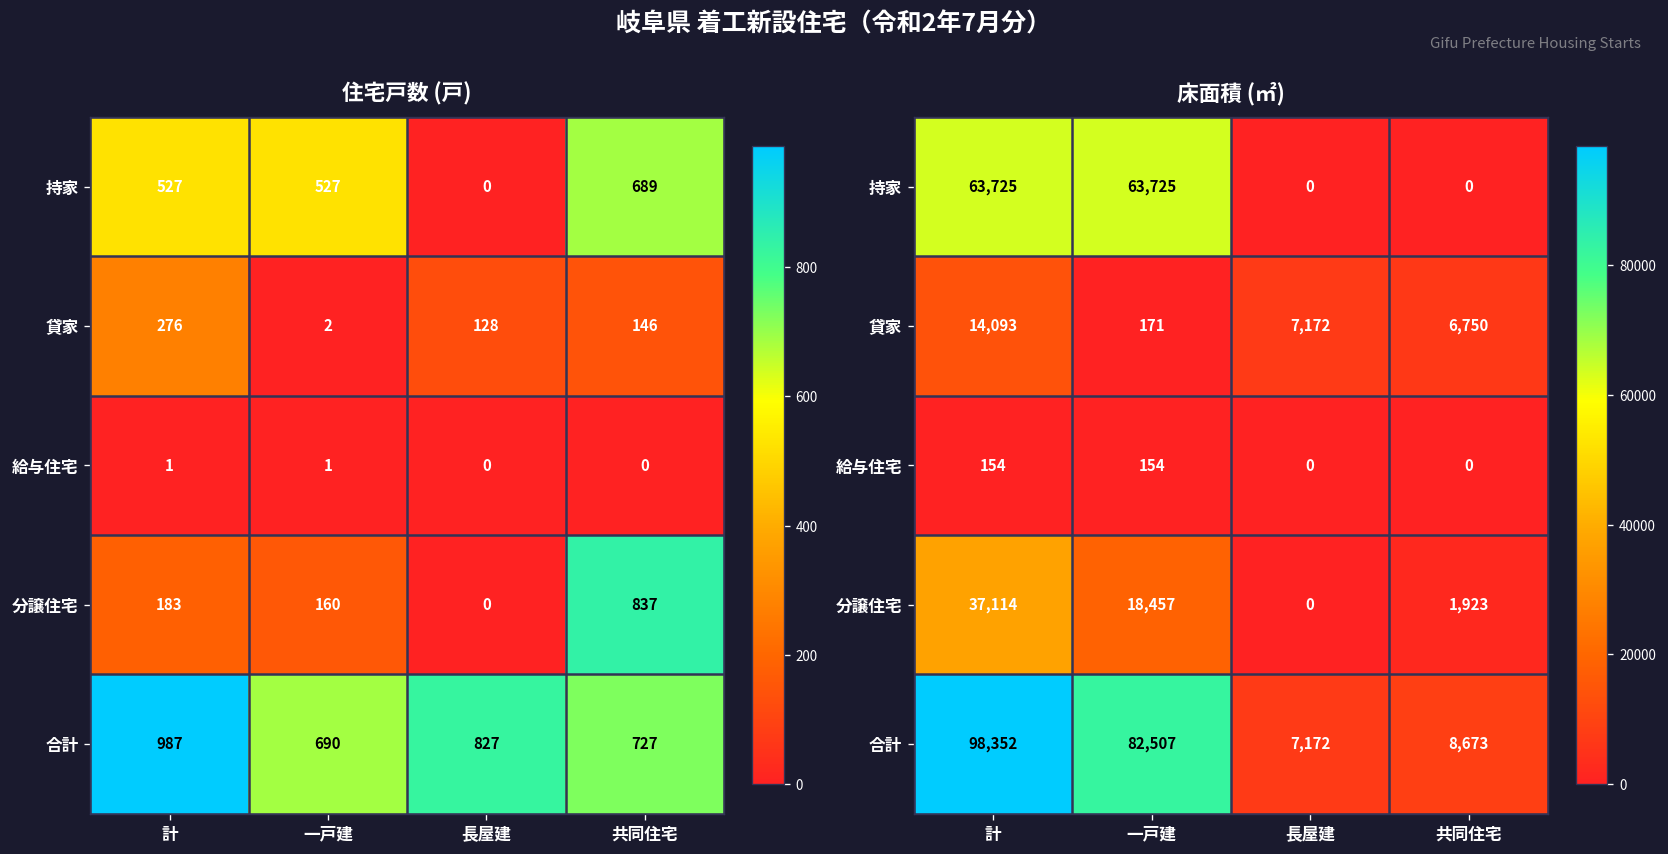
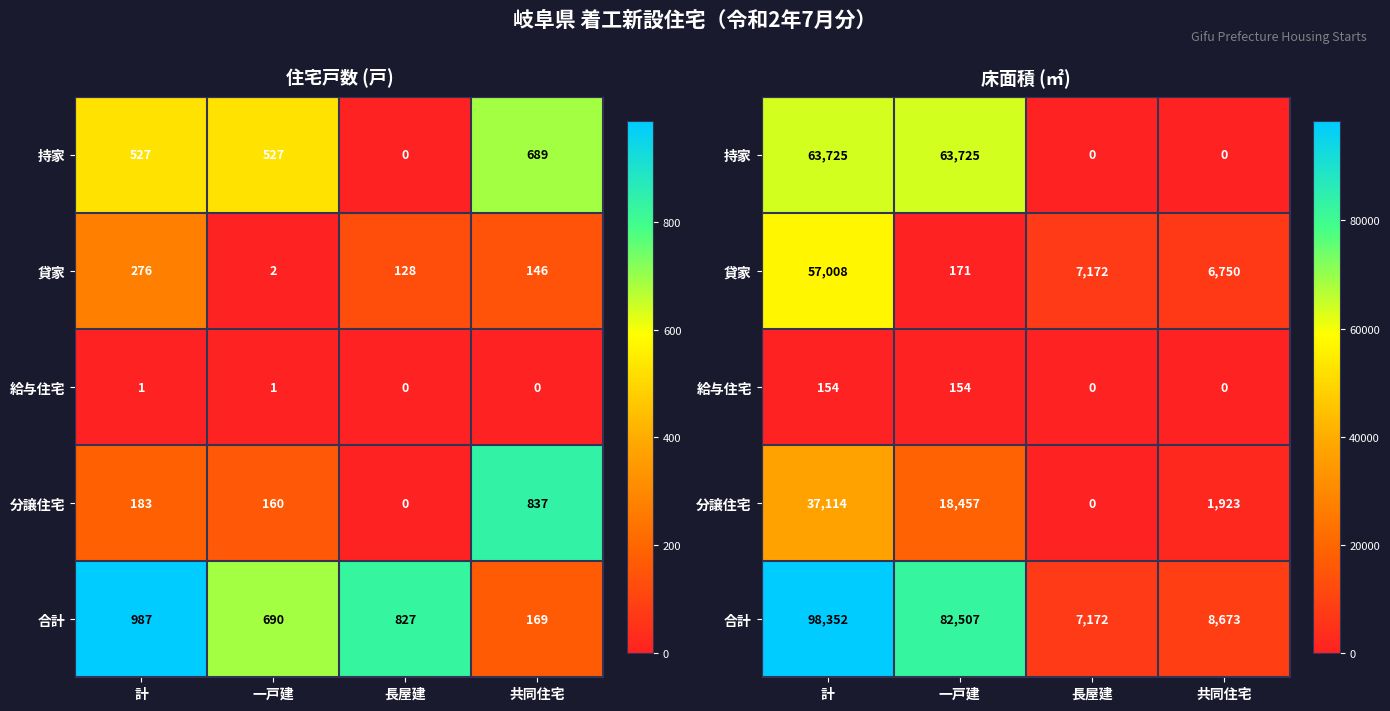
住宅戸数 (戸), 合計, 共同住宅: 727 -> 169
床面積 (㎡), 貸家, 計: 14,093 -> 57,008
